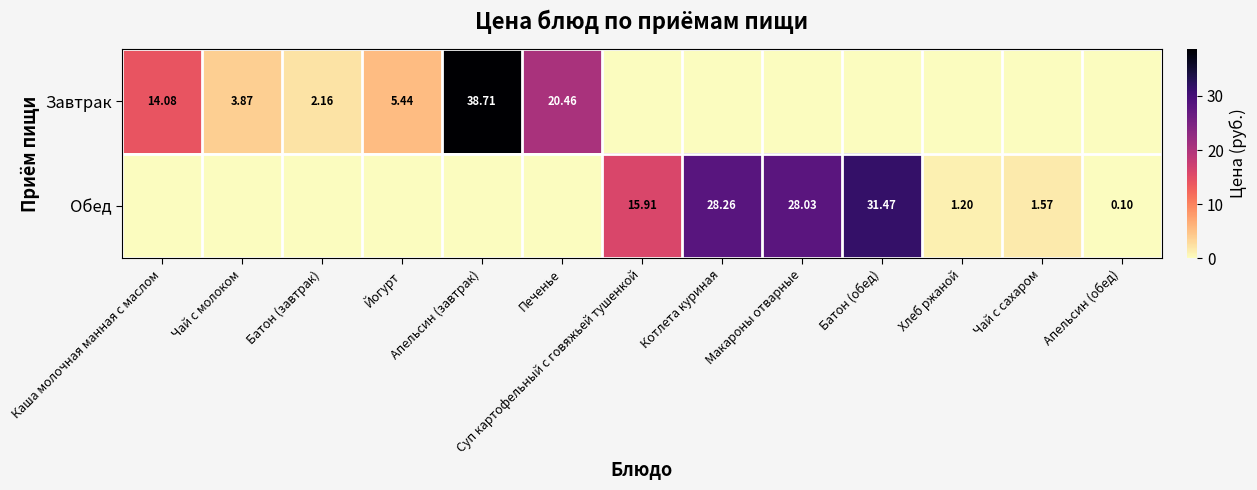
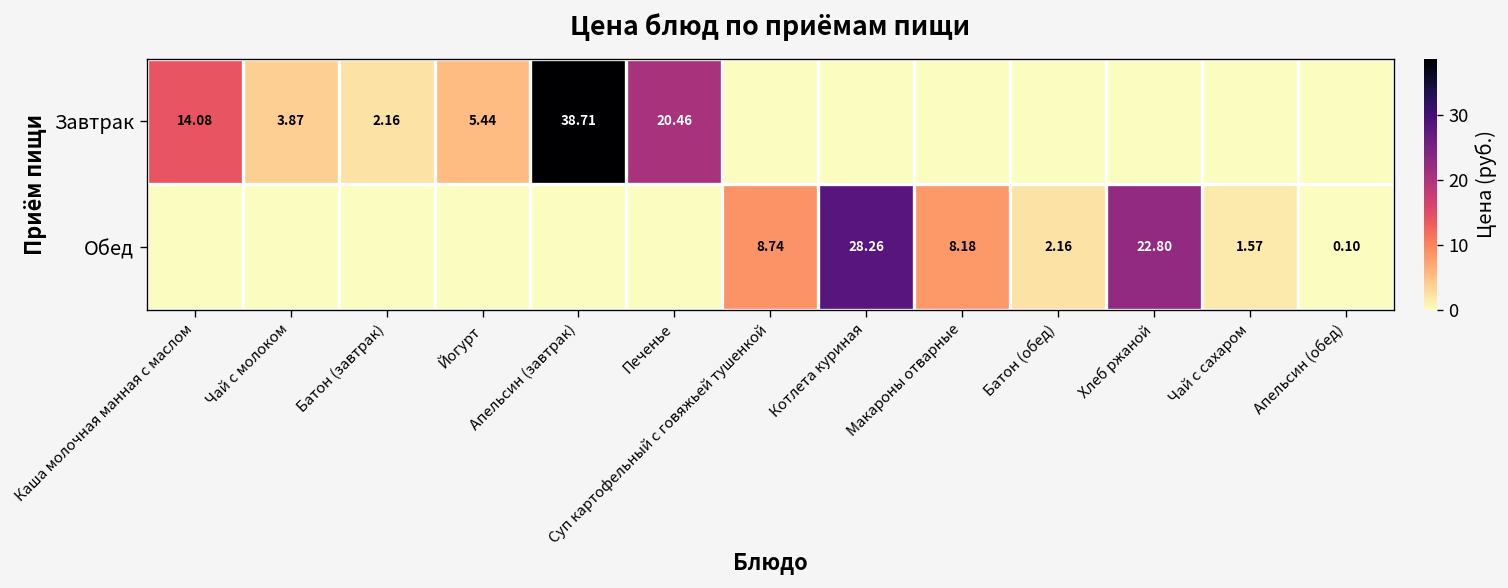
Обед, Суп картофельный с говяжьей тушенкой: 15.91 -> 8.74
Обед, Макароны отварные: 28.03 -> 8.18
Обед, Батон (обед): 31.47 -> 2.16
Обед, Хлеб ржаной: 1.20 -> 22.80
